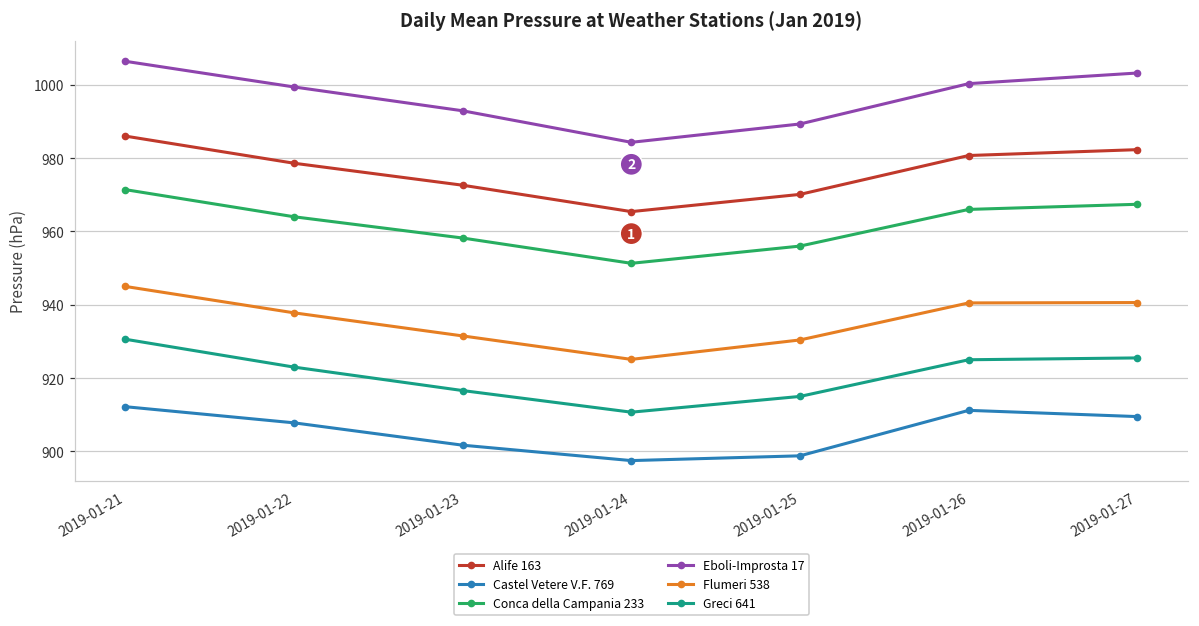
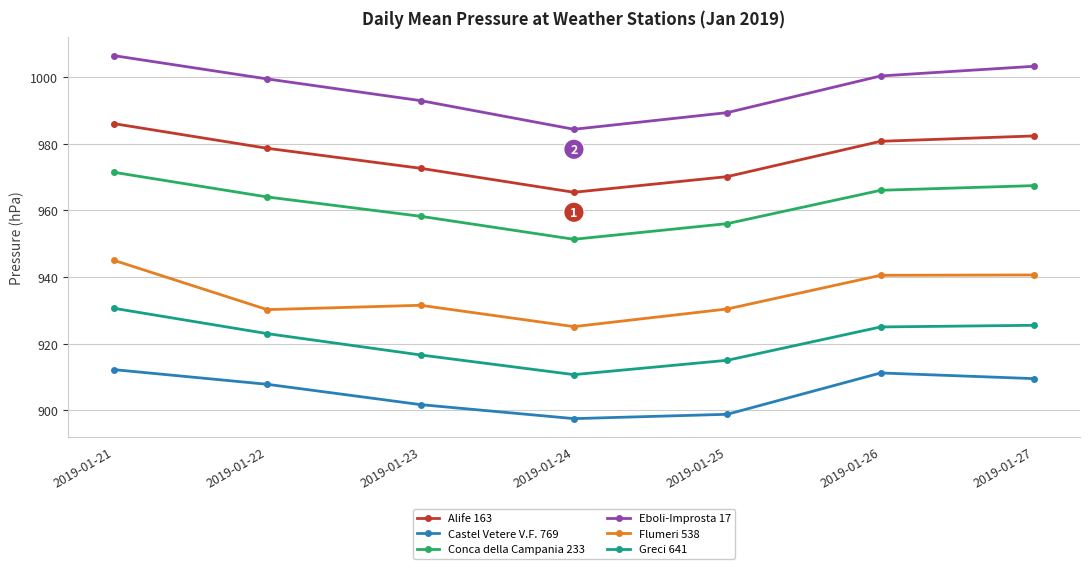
Flumeri 538, 2019-01-22: 938 -> 930
